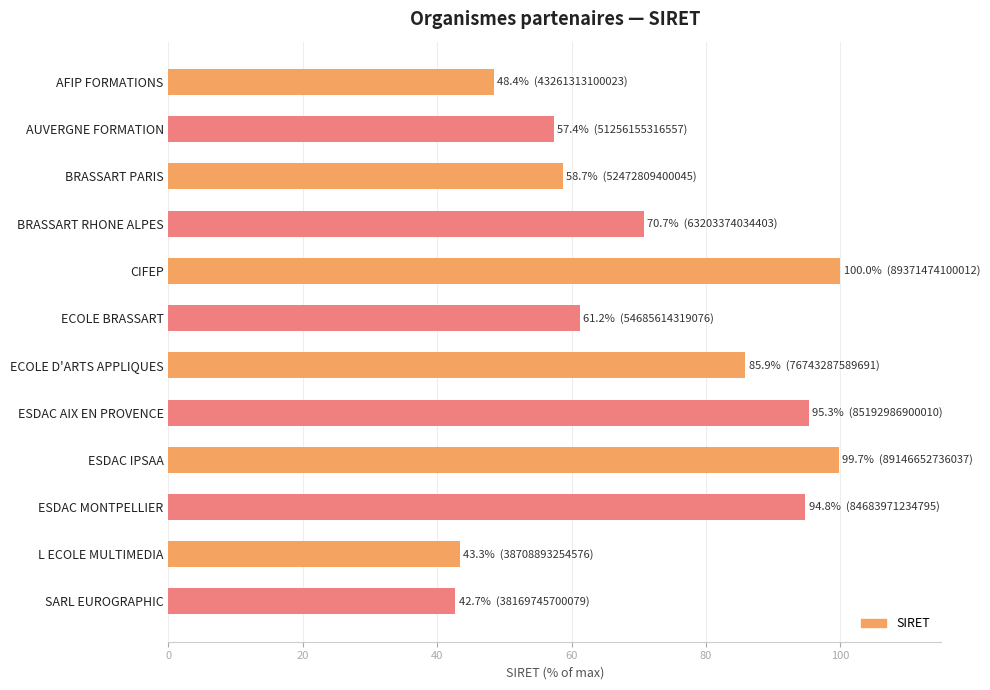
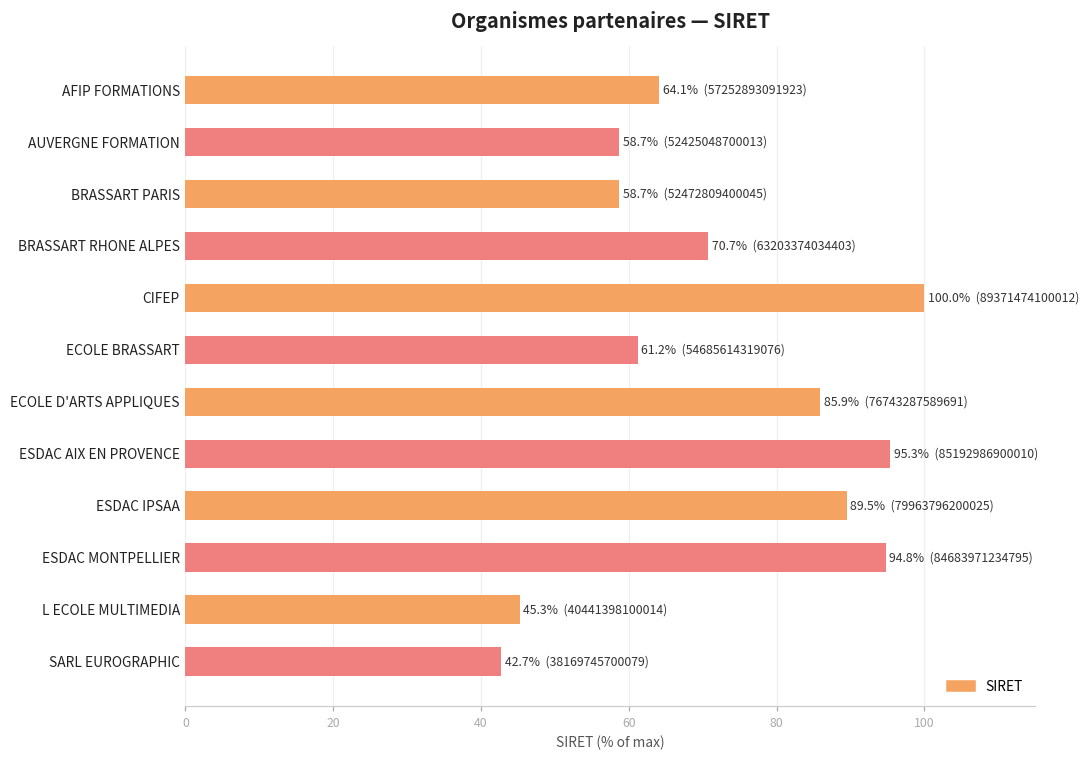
AFIP FORMATIONS: 48.4% (43261313100023) -> 64.1% (57252893091923)
AUVERGNE FORMATION: 57.4% (51256155316557) -> 58.7% (52425048700013)
ESDAC IPSAA: 99.7% (89146652736037) -> 89.5% (79963796200025)
L ECOLE MULTIMEDIA: 43.3% (38708893254576) -> 45.3% (40441398100014)
